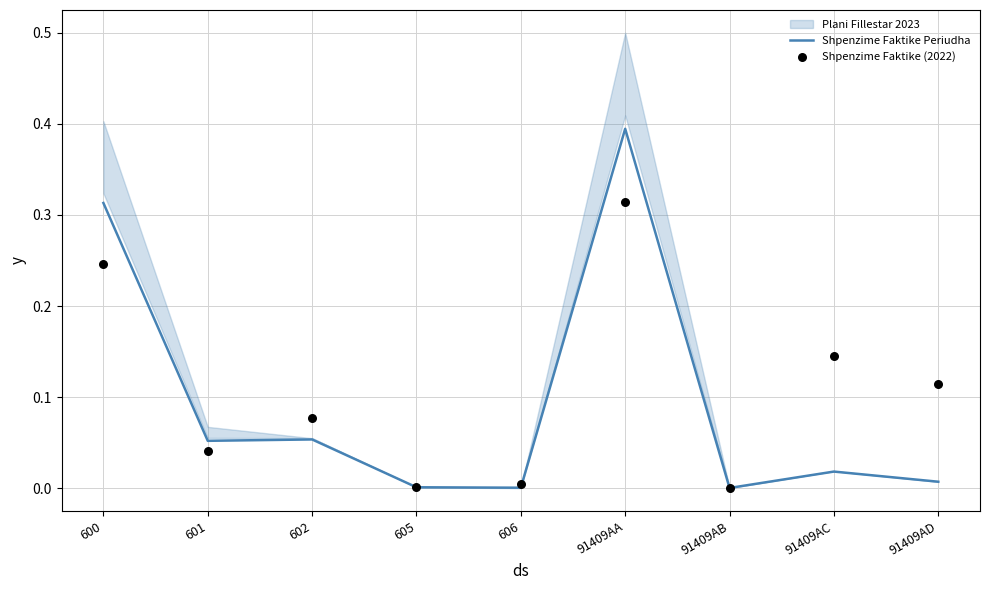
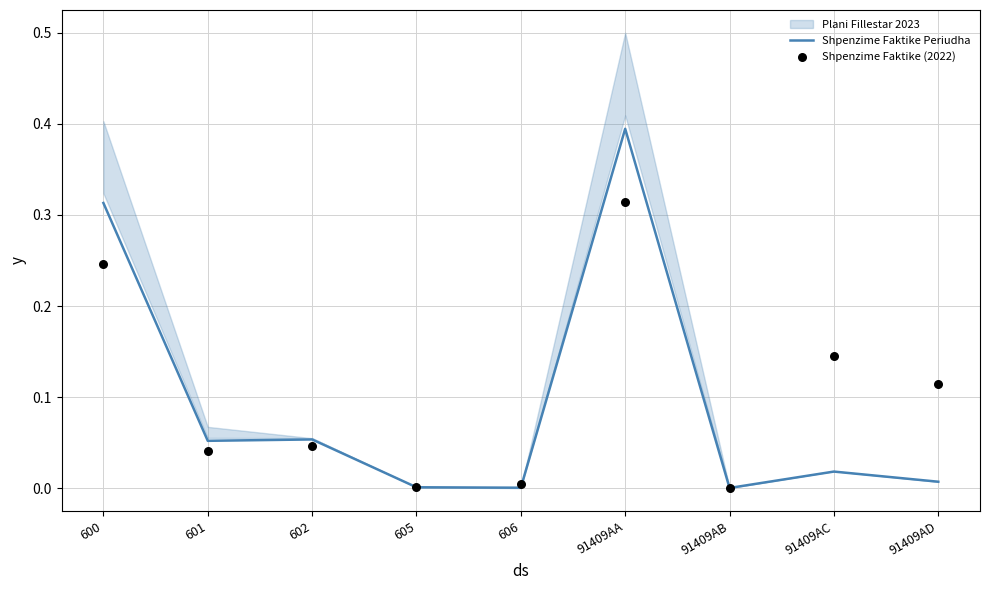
Shpenzime Faktike (2022), 602: 0.08 -> 0.05
